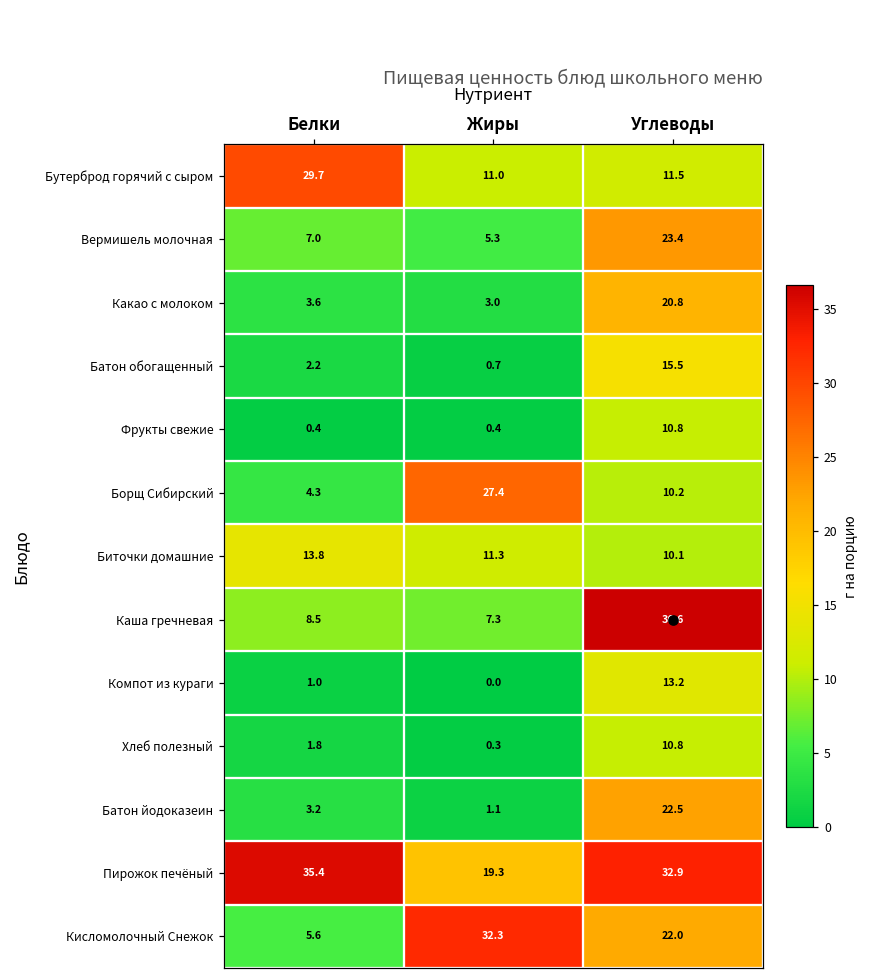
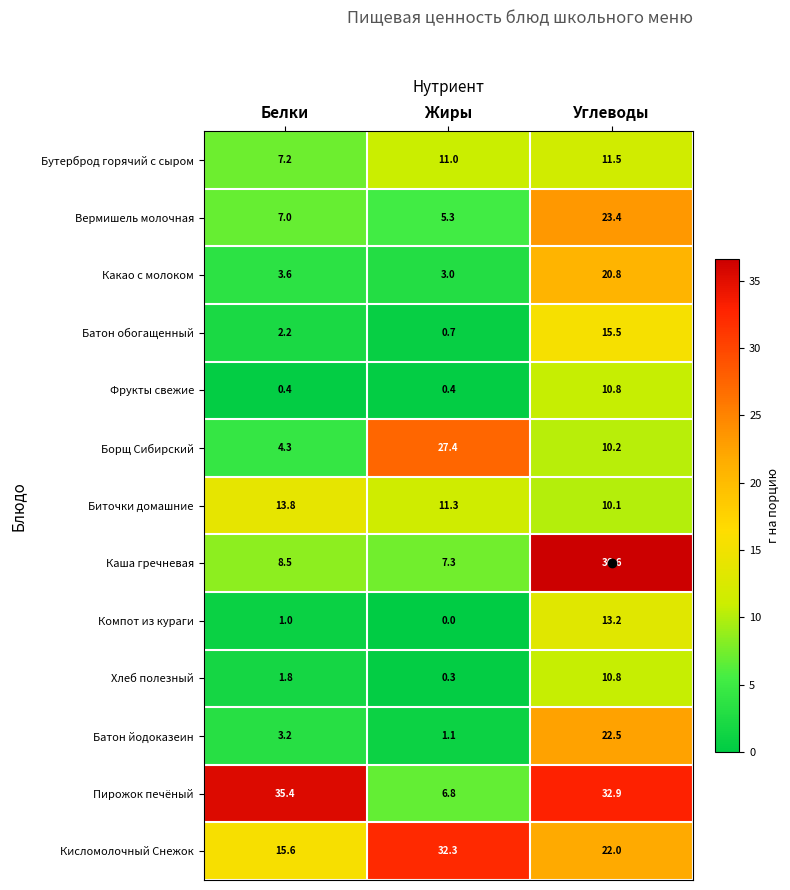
Бутерброд горячий с сыром, Белки: 29.7 -> 7.2
Пирожок печёный, Жиры: 19.3 -> 6.8
Кисломолочный Снежок, Белки: 5.6 -> 15.6
